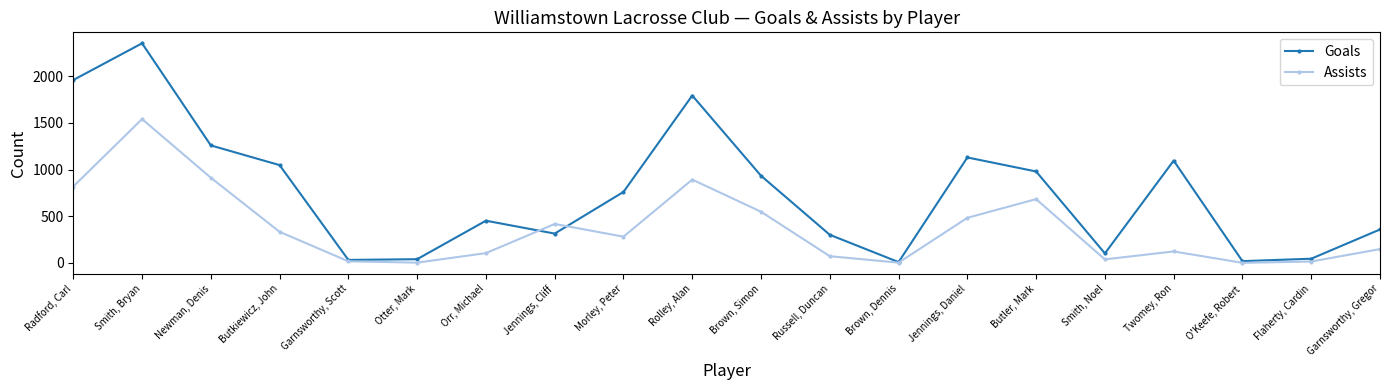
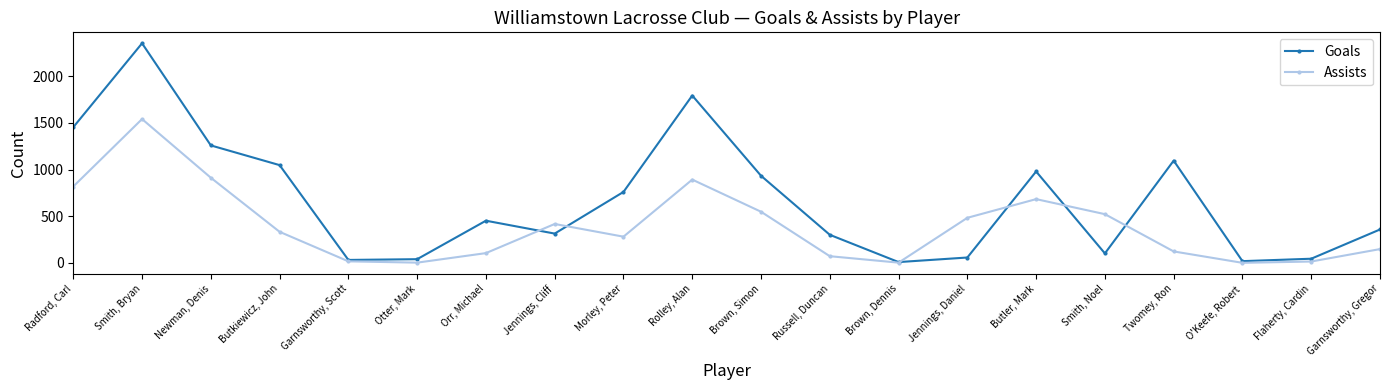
Goals, Radford, Carl: 2000 -> 1500
Goals, Jennings, Daniel: 1100 -> 100
Assists, Smith, Noel: 0 -> 500
